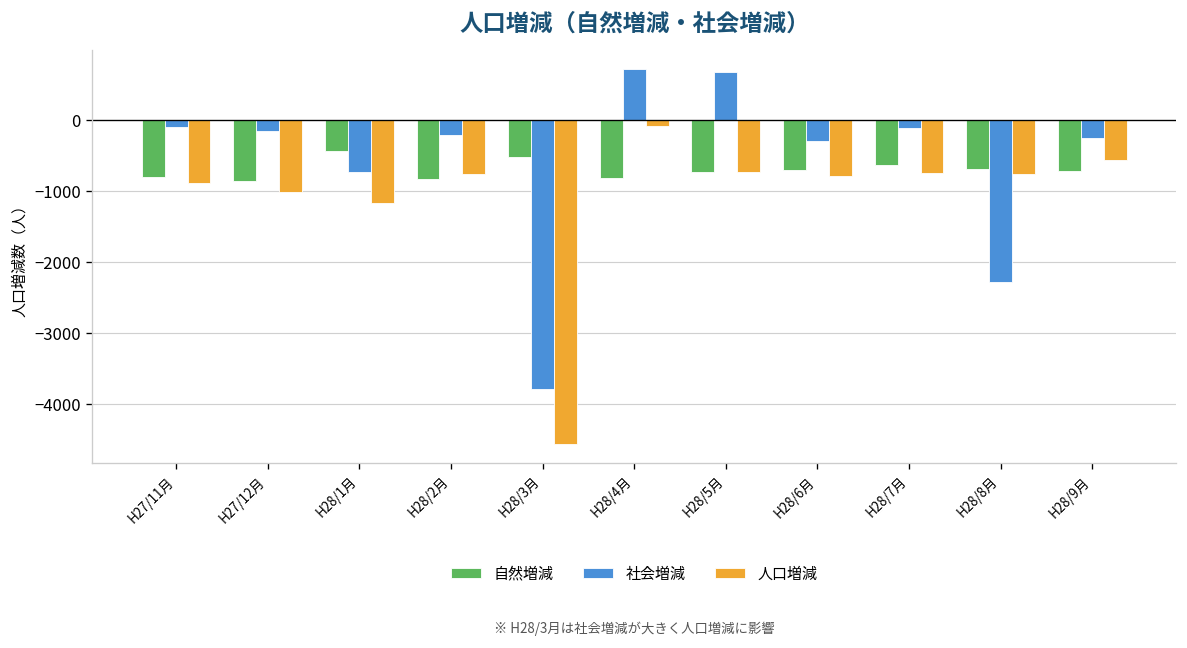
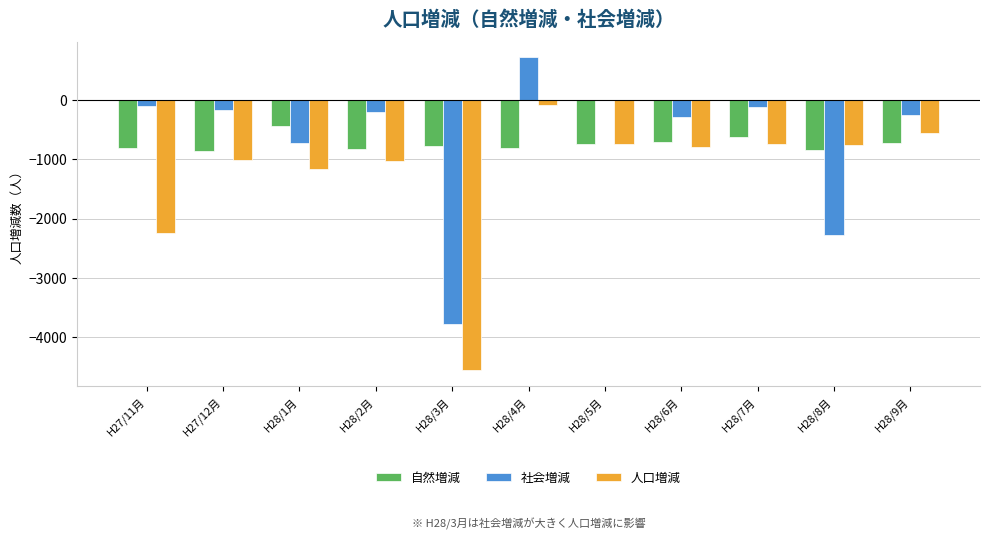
人口増減, H27/11月: -900 -> -2200
人口増減, H28/2月: -800 -> -1000
自然増減, H28/3月: -500 -> -800
社会増減, H28/5月: 700 -> 0
自然増減, H28/8月: -700 -> -800
